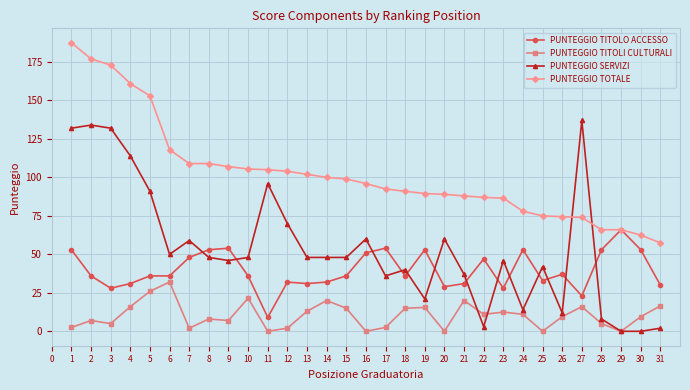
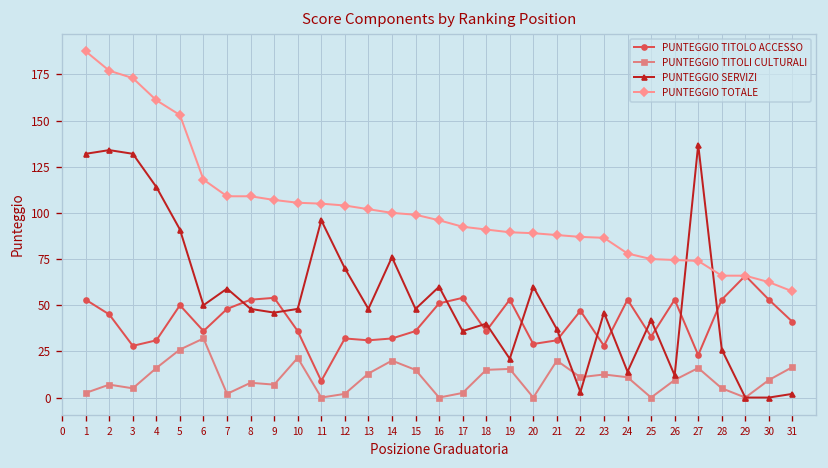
PUNTEGGIO TITOLO ACCESSO, 2: 36 -> 45
PUNTEGGIO TITOLO ACCESSO, 5: 36 -> 50
PUNTEGGIO SERVIZI, 14: 48 -> 76
PUNTEGGIO TITOLO ACCESSO, 26: 37 -> 53
PUNTEGGIO SERVIZI, 28: 8 -> 26
PUNTEGGIO TITOLO ACCESSO, 31: 30 -> 41
